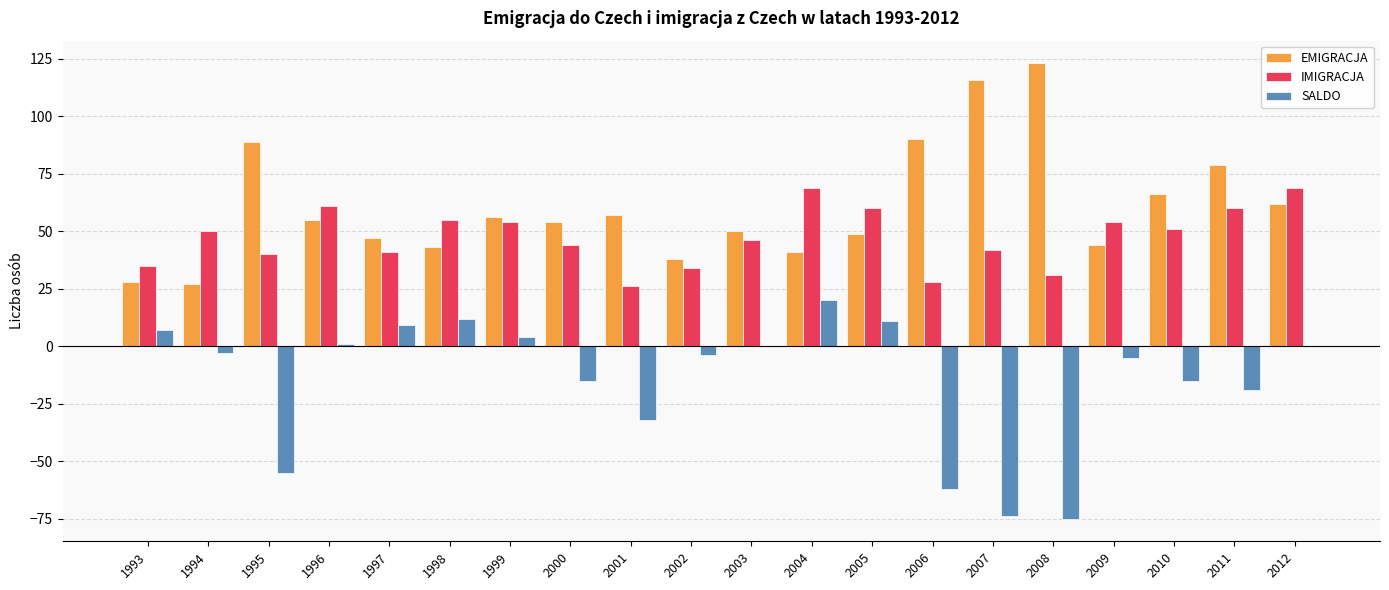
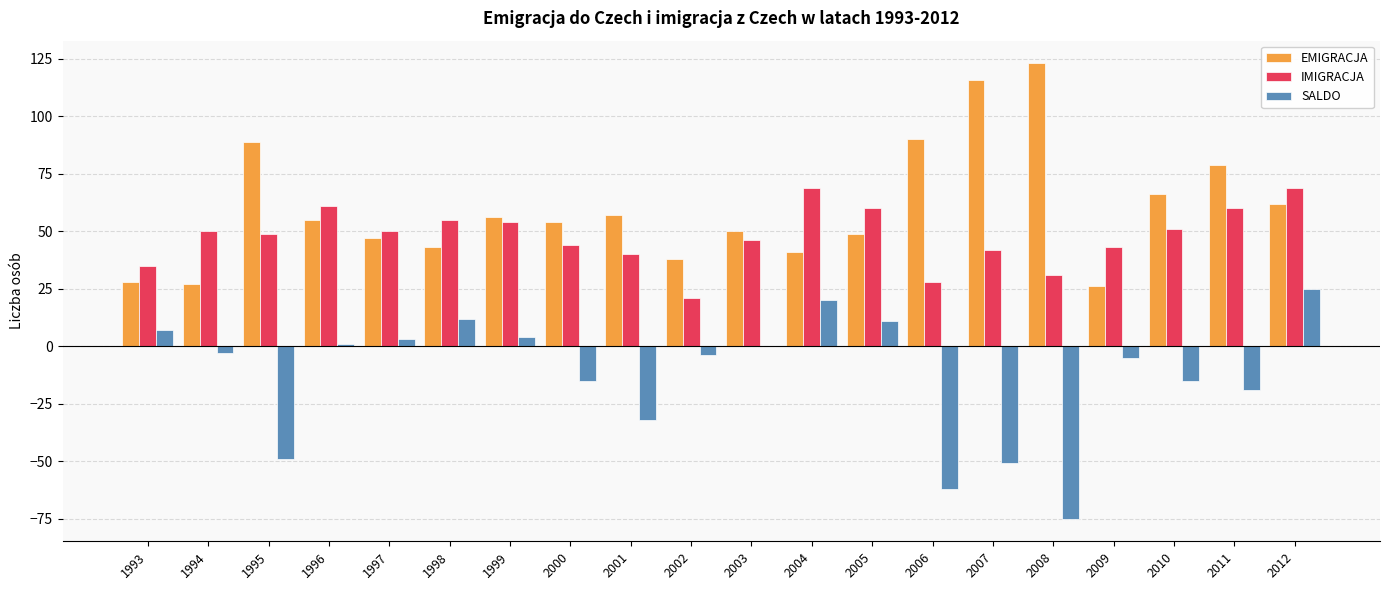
IMIGRACJA, 1995: 40 -> 49
SALDO, 1995: -55 -> -49
IMIGRACJA, 1997: 41 -> 50
SALDO, 1997: 9 -> 3
IMIGRACJA, 2001: 26 -> 40
IMIGRACJA, 2002: 34 -> 21
SALDO, 2007: -74 -> -51
EMIGRACJA, 2009: 44 -> 26
IMIGRACJA, 2009: 54 -> 43
SALDO, 2012: 0 -> 25
